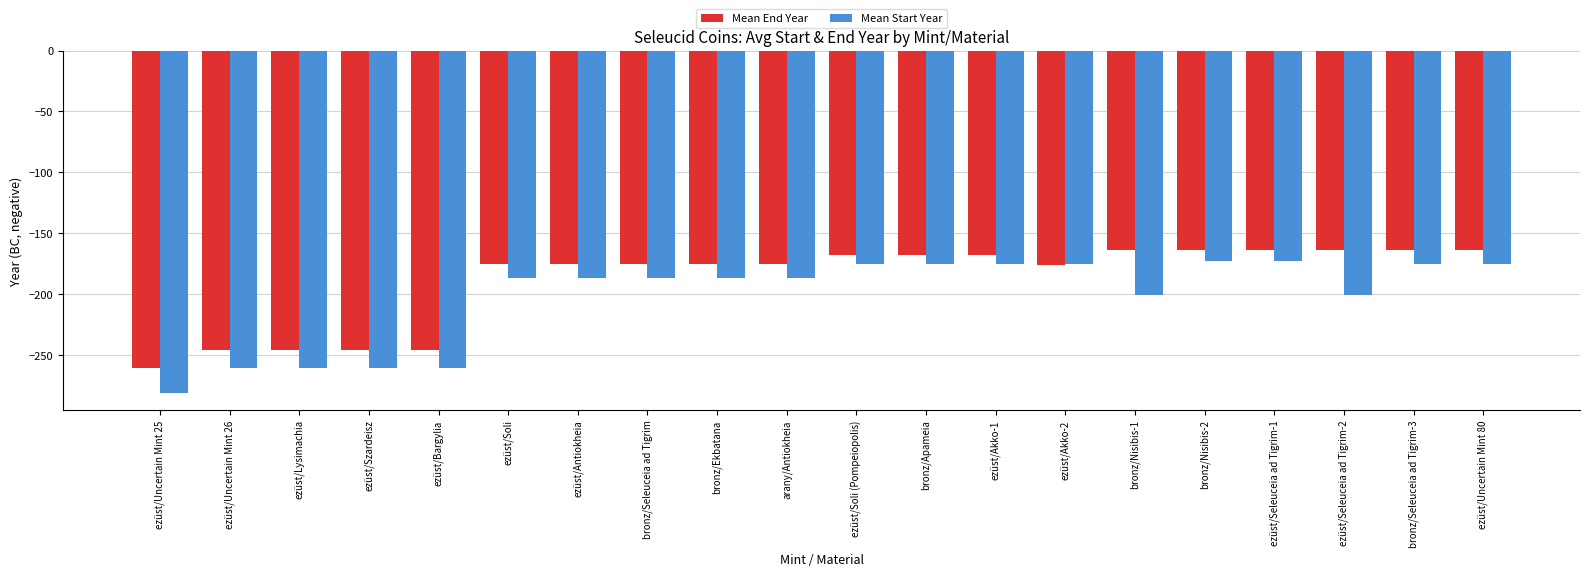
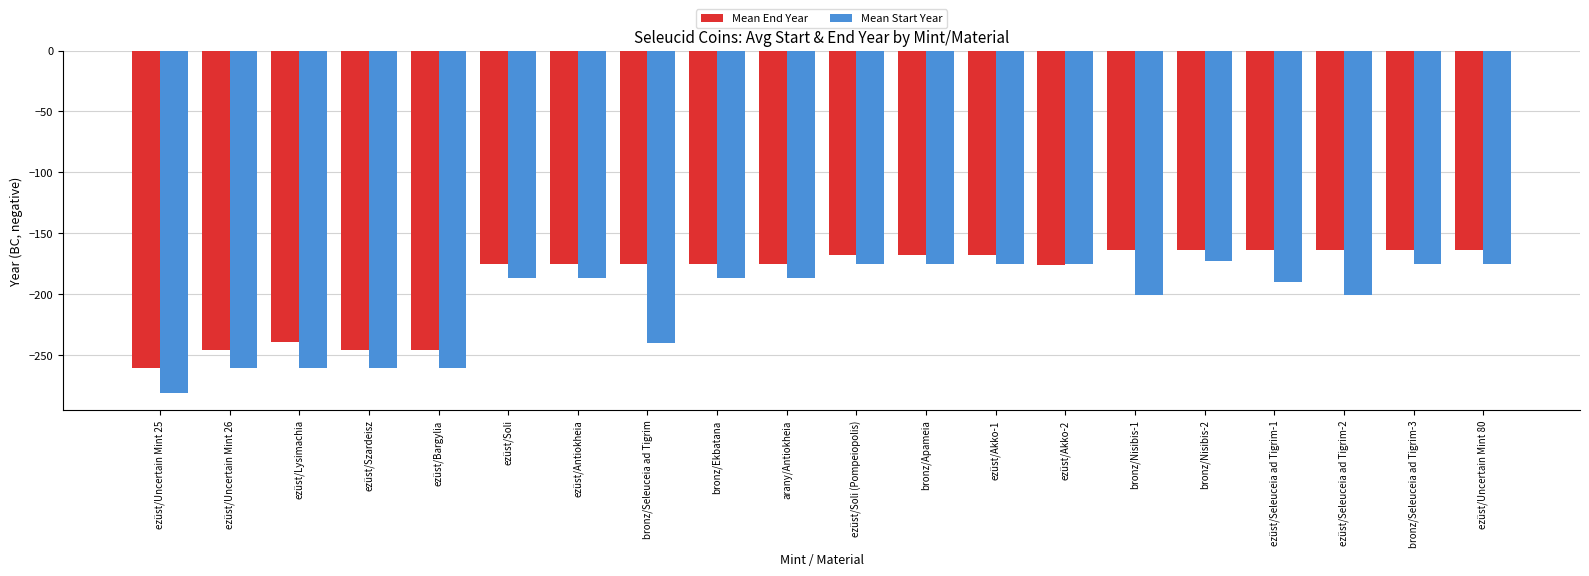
Mean End Year, ezüst/Lysimachia: -246 -> -239
Mean Start Year, bronz/Seleuceia ad Tigrim: -187 -> -240
Mean Start Year, ezüst/Seleuceia ad Tigrim-1: -173 -> -190
